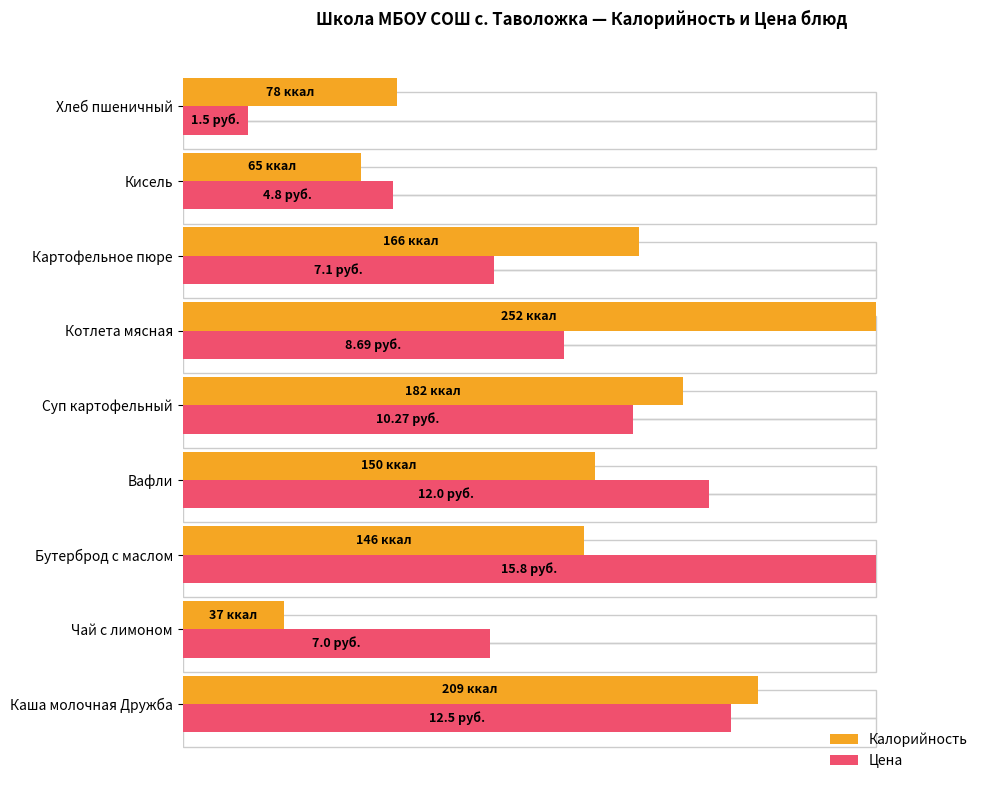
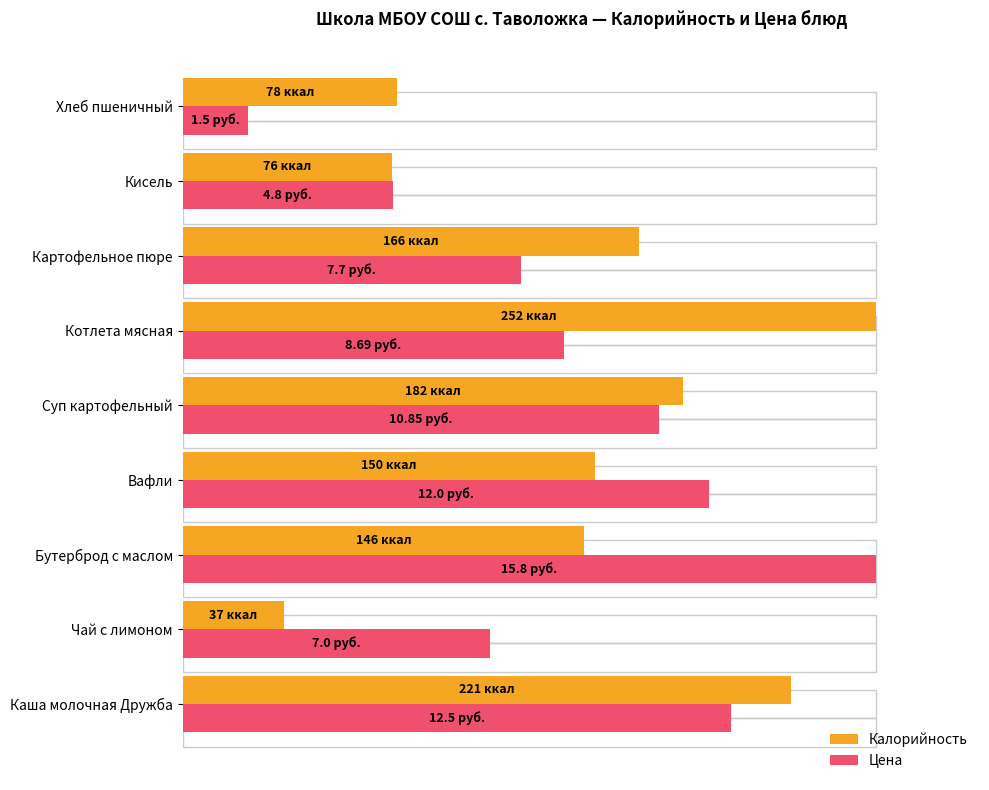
Калорийность, Кисель: 65 -> 76
Цена, Картофельное пюре: 7.1 -> 7.7
Цена, Суп картофельный: 10.27 -> 10.85
Калорийность, Каша молочная Дружба: 209 -> 221
